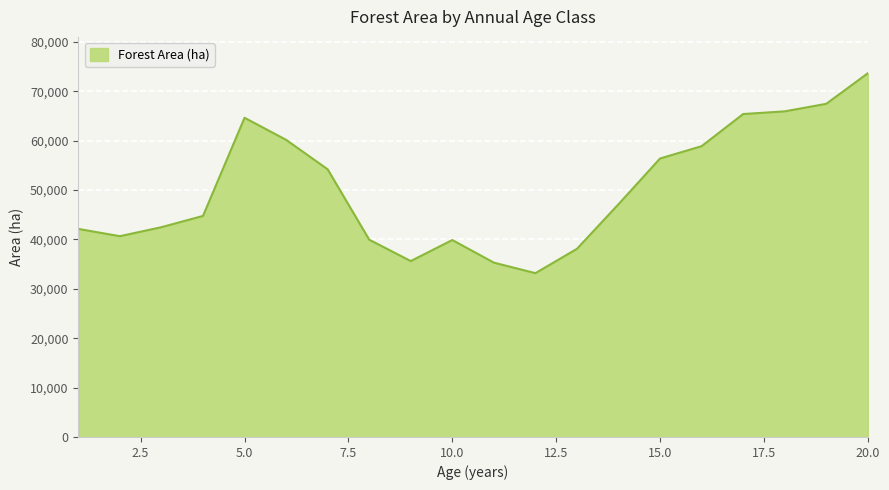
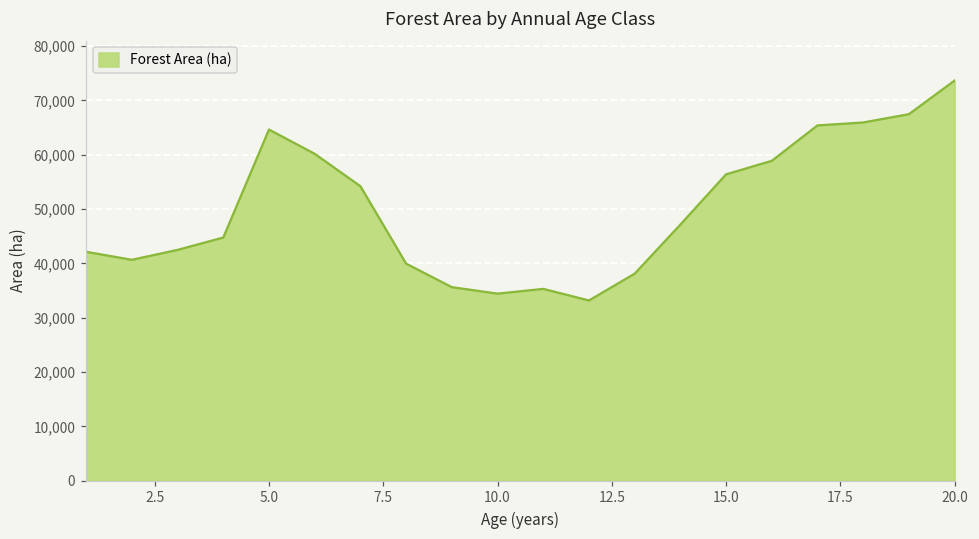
10.0: 40,000 -> 34,000
